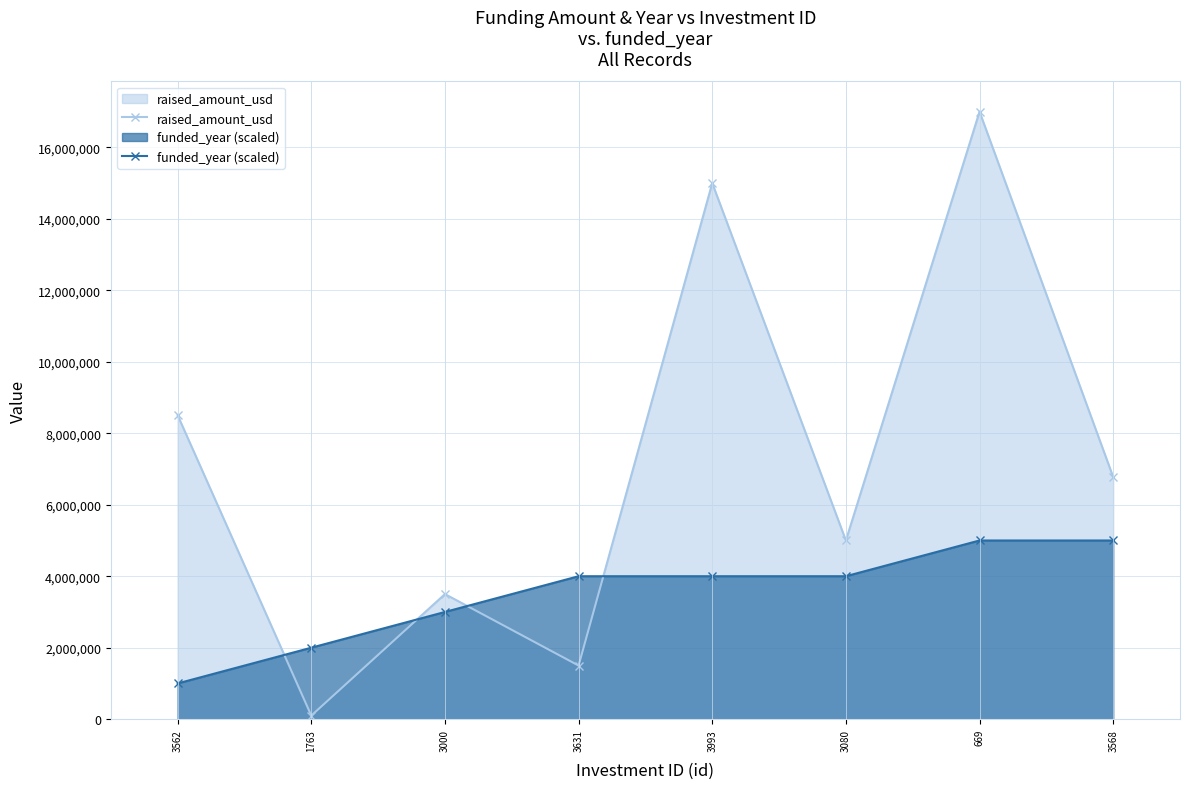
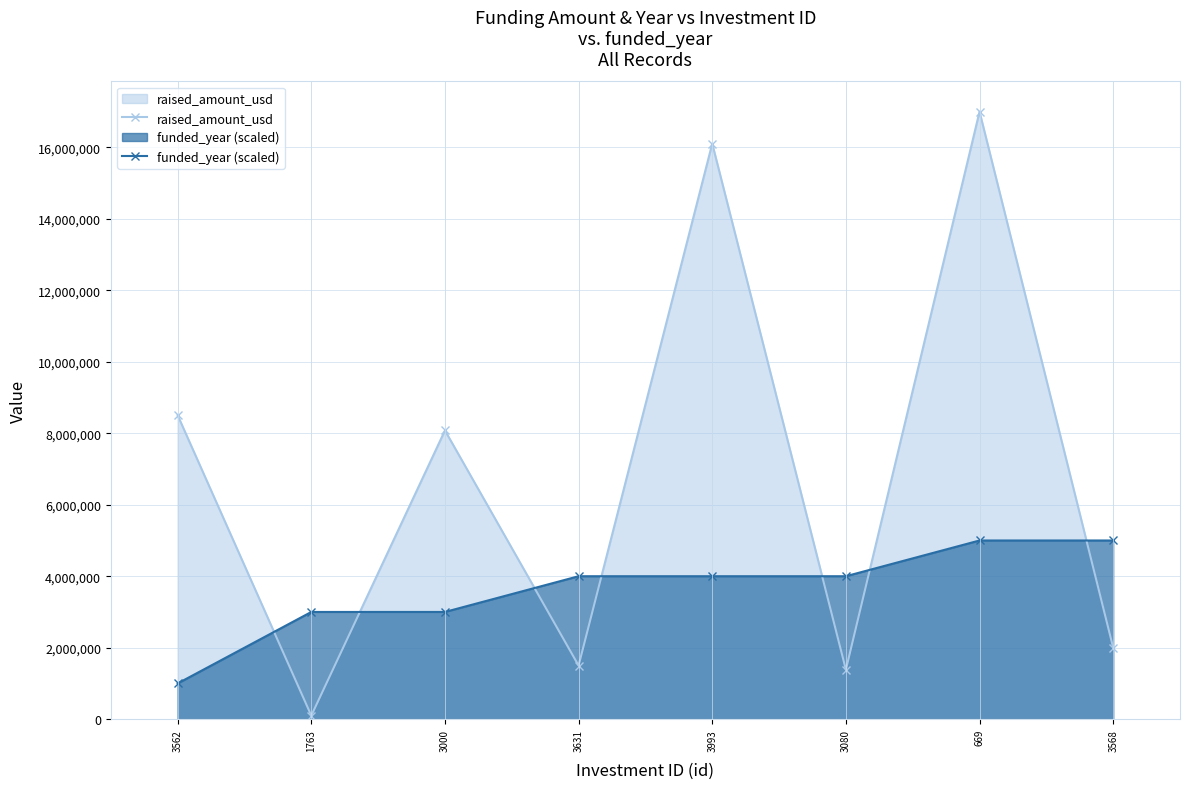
funded_year (scaled), 1763: 2,000,000 -> 3,000,000
raised_amount_usd, 3000: 3,500,000 -> 8,100,000
raised_amount_usd, 3993: 15,000,000 -> 16,100,000
raised_amount_usd, 3080: 5,000,000 -> 1,400,000
raised_amount_usd, 3568: 6,800,000 -> 2,000,000
